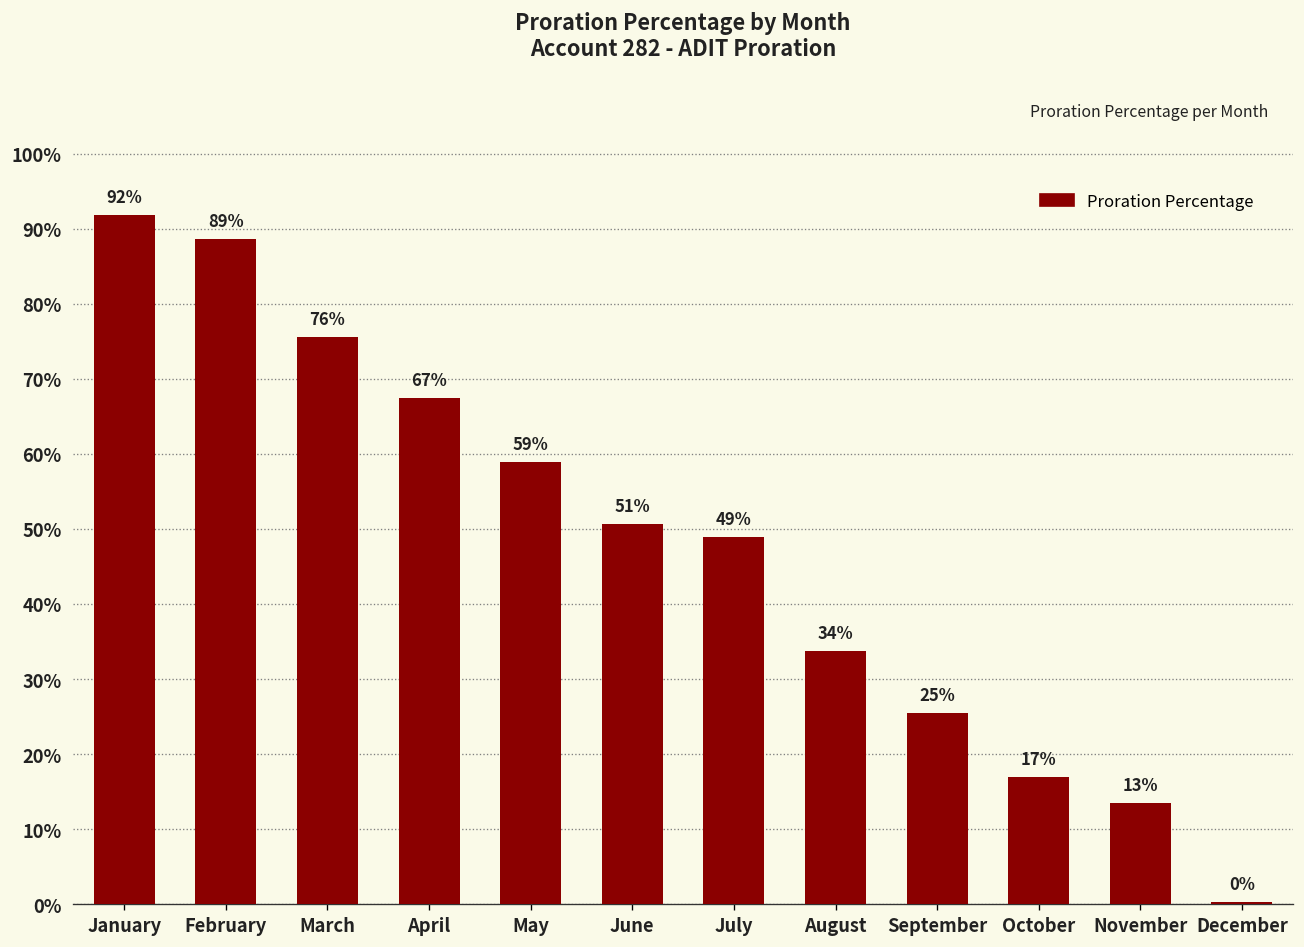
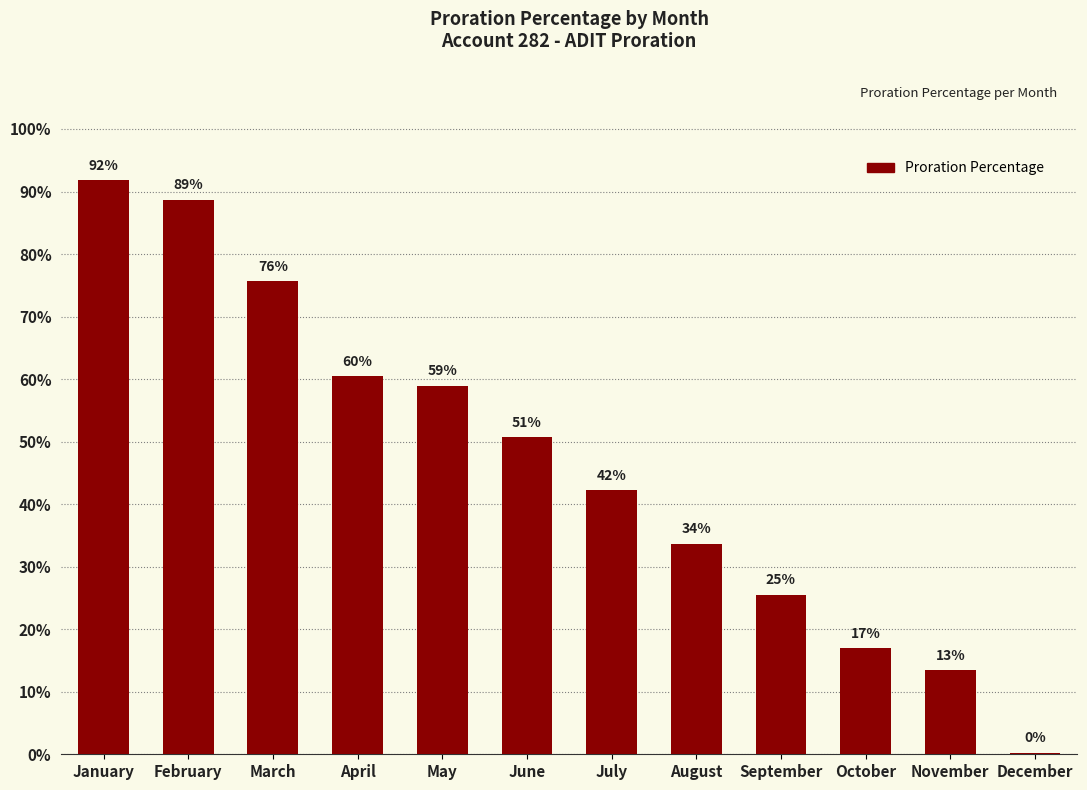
April: 67% -> 60%
July: 49% -> 42%
